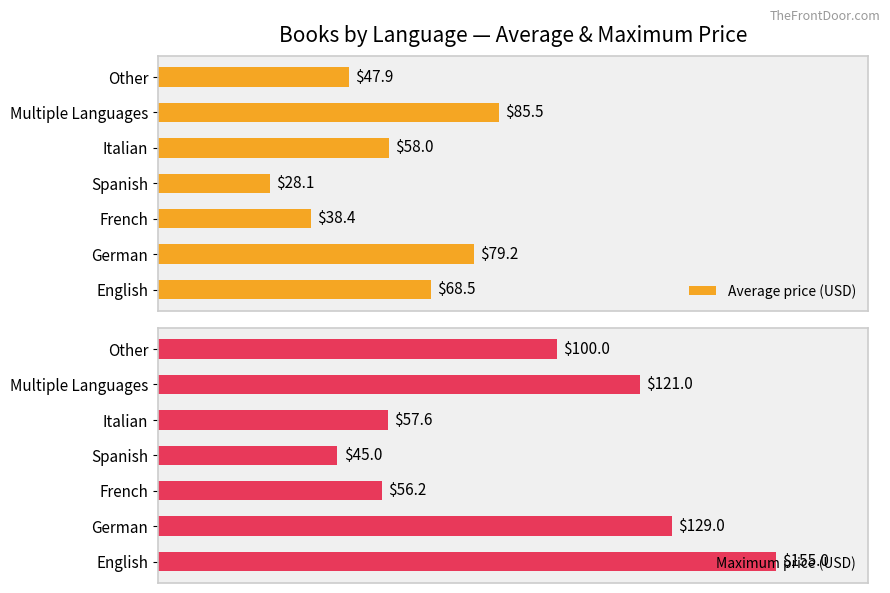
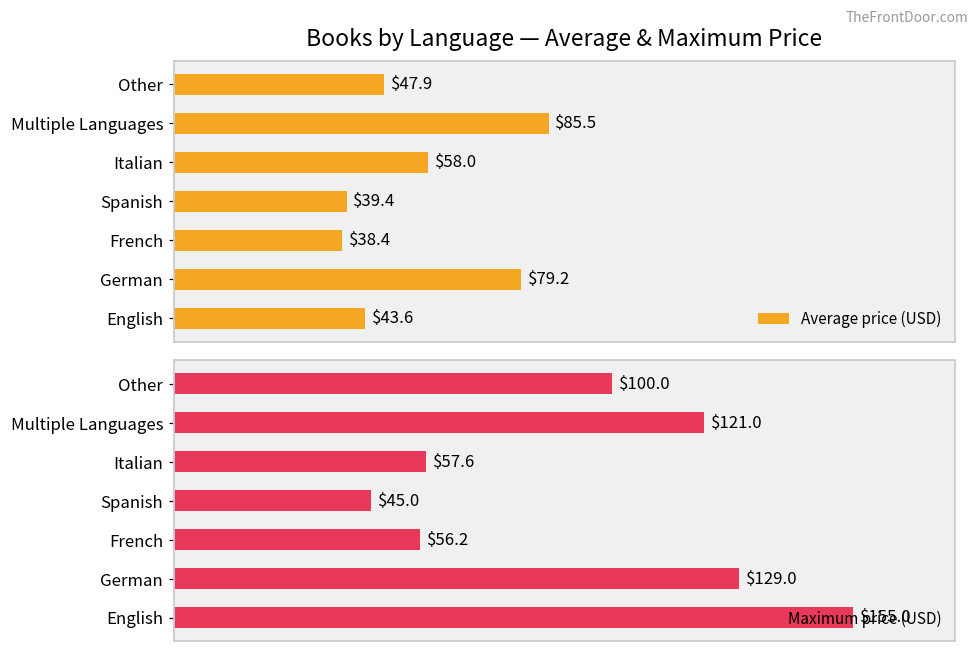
Books by Language — Average & Maximum Price, Spanish: $28.1 -> $39.4
Books by Language — Average & Maximum Price, English: $68.5 -> $43.6
